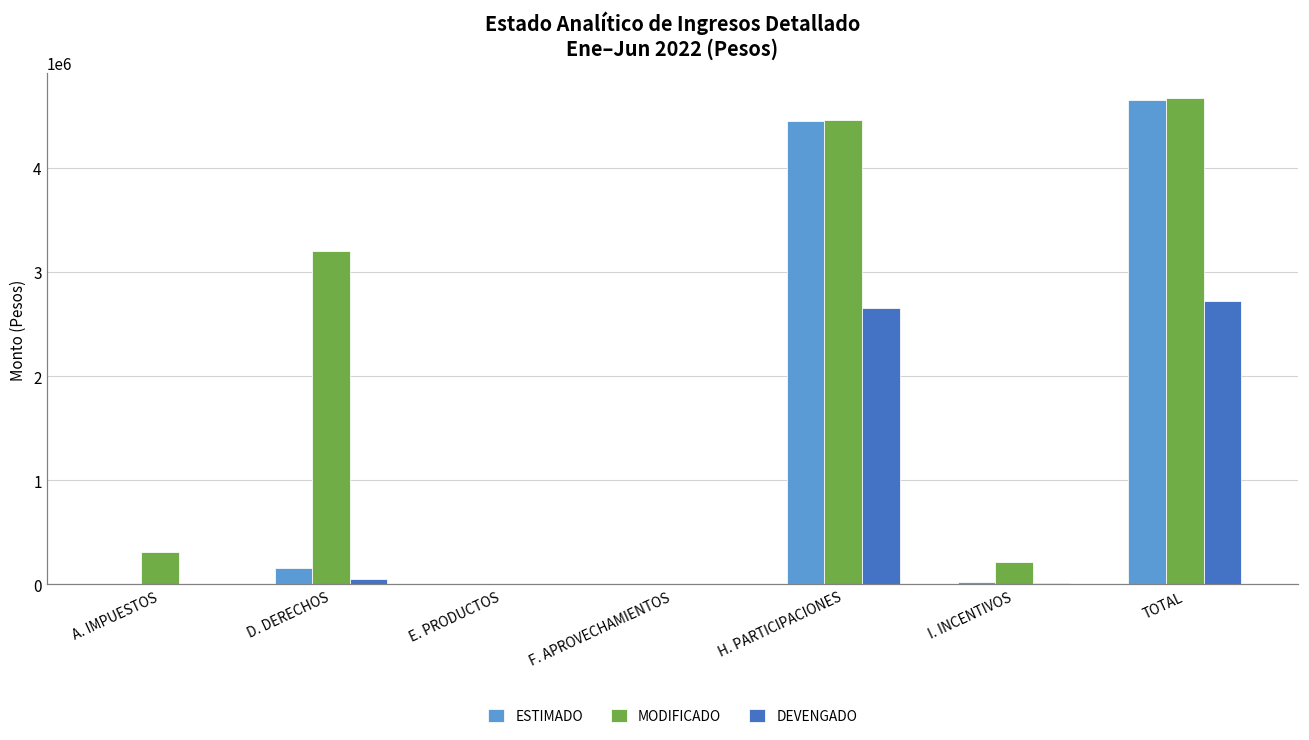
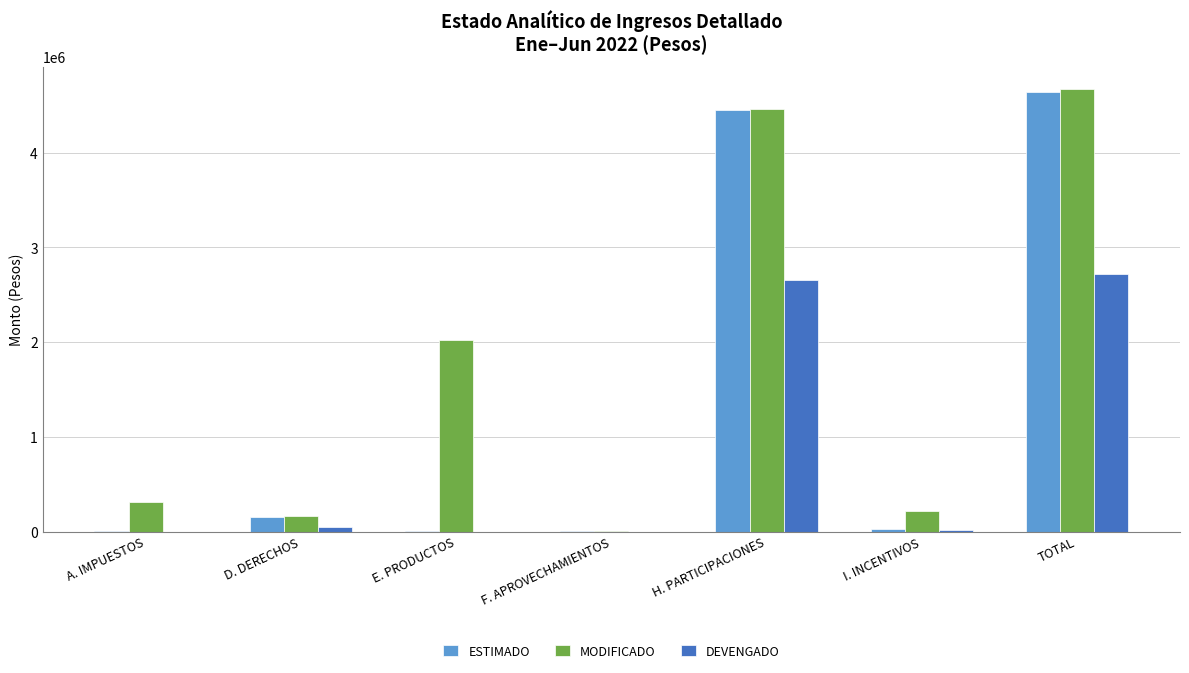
MODIFICADO, D. DERECHOS: 3200000 -> 200000
MODIFICADO, E. PRODUCTOS: 0 -> 2000000
